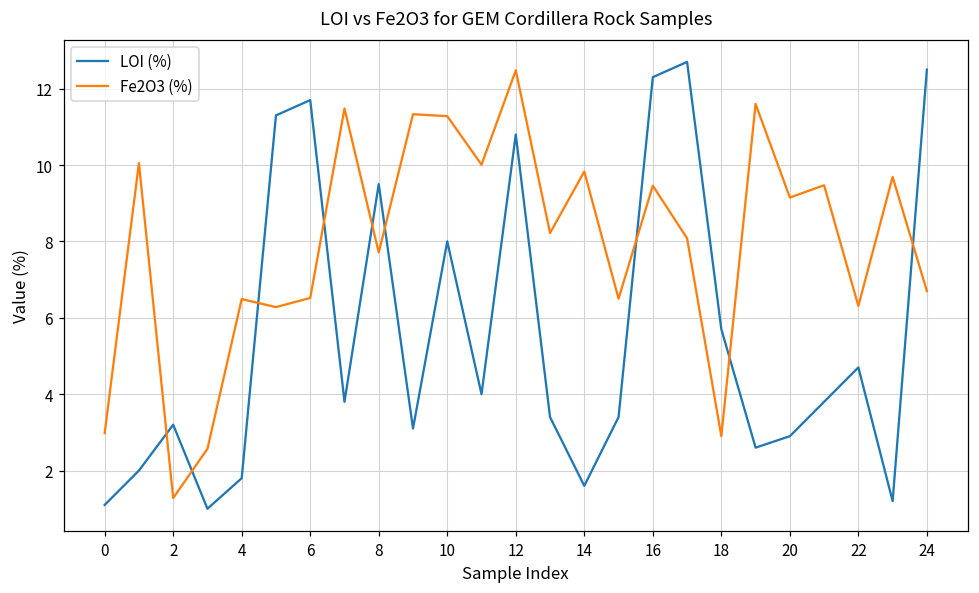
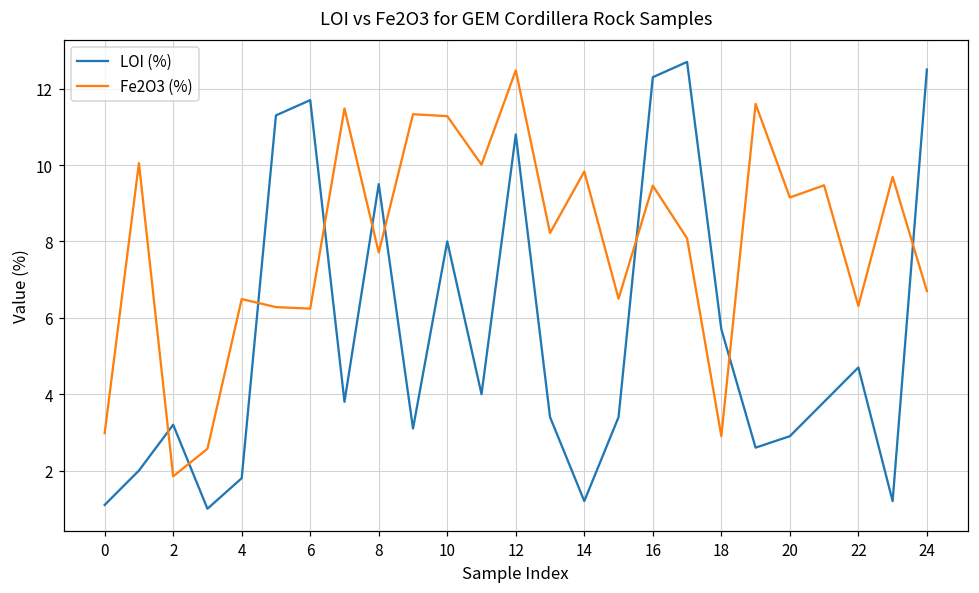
Fe2O3 (%), 2: 1.3 -> 1.9
Fe2O3 (%), 6: 6.5 -> 6.2
LOI (%), 14: 1.6 -> 1.2
